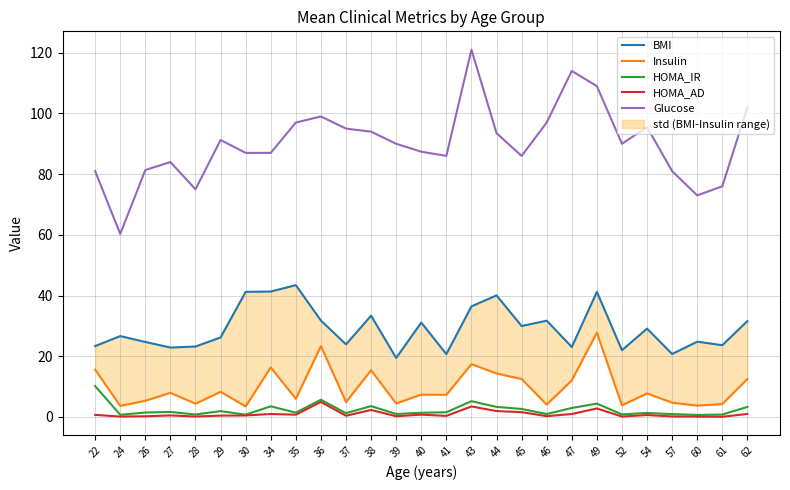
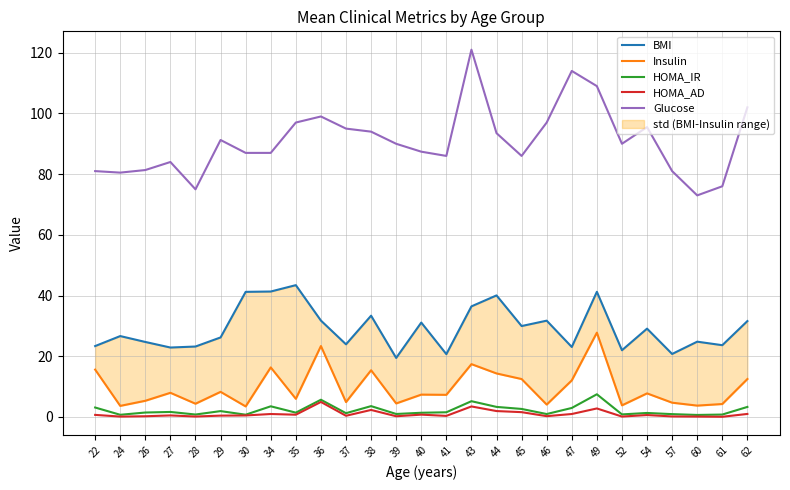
HOMA_IR, 22: 10 -> 3
Glucose, 24: 60 -> 81
HOMA_IR, 49: 4 -> 7
